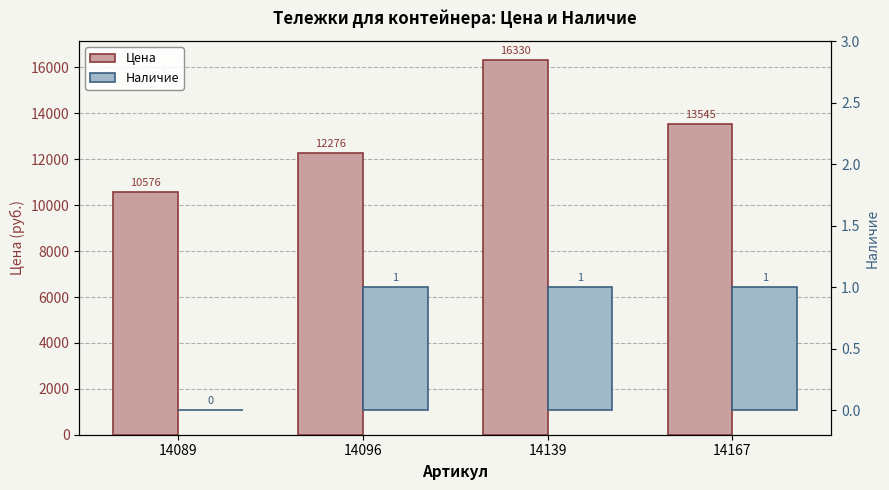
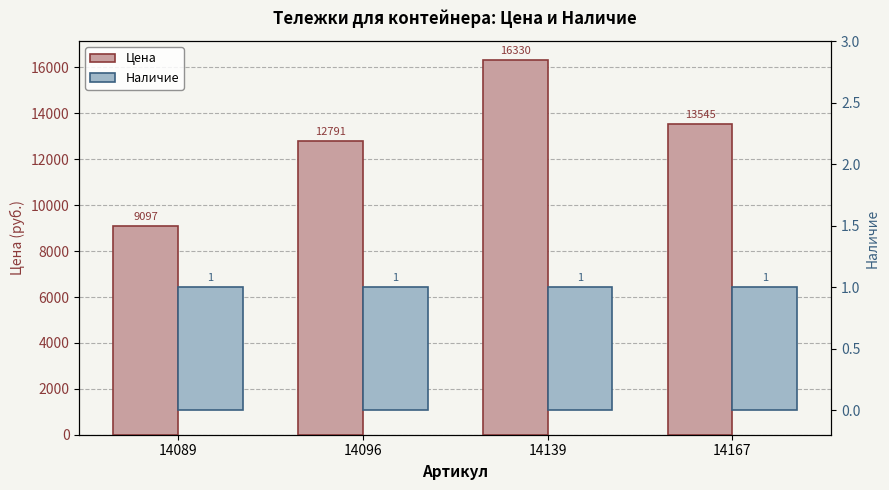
Цена, 14089: 10576 -> 9097
Цена, 14096: 12276 -> 12791
Наличие, 14089: 0 -> 1
